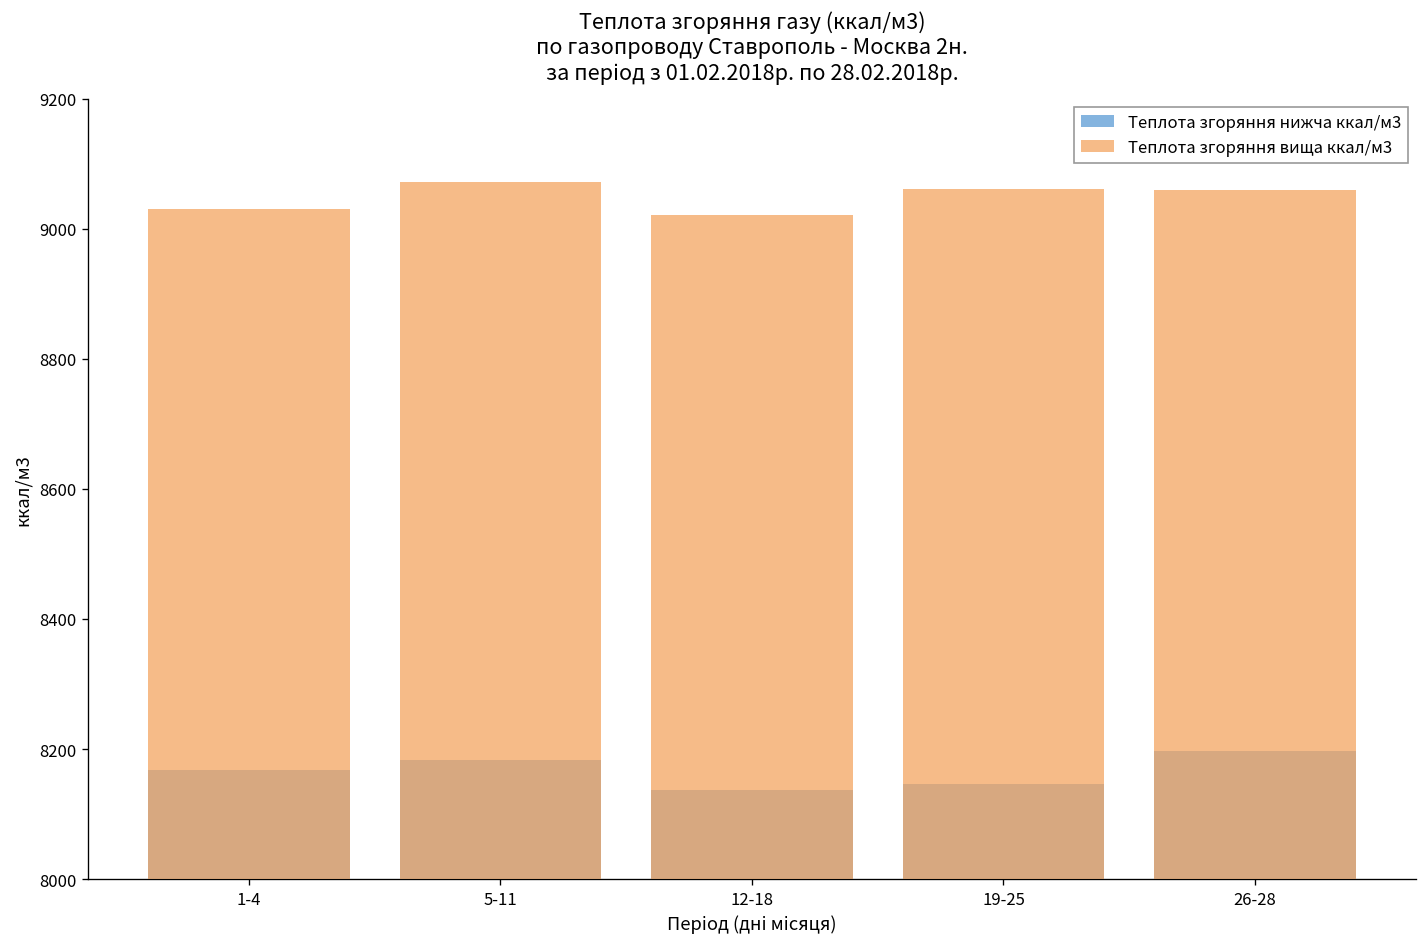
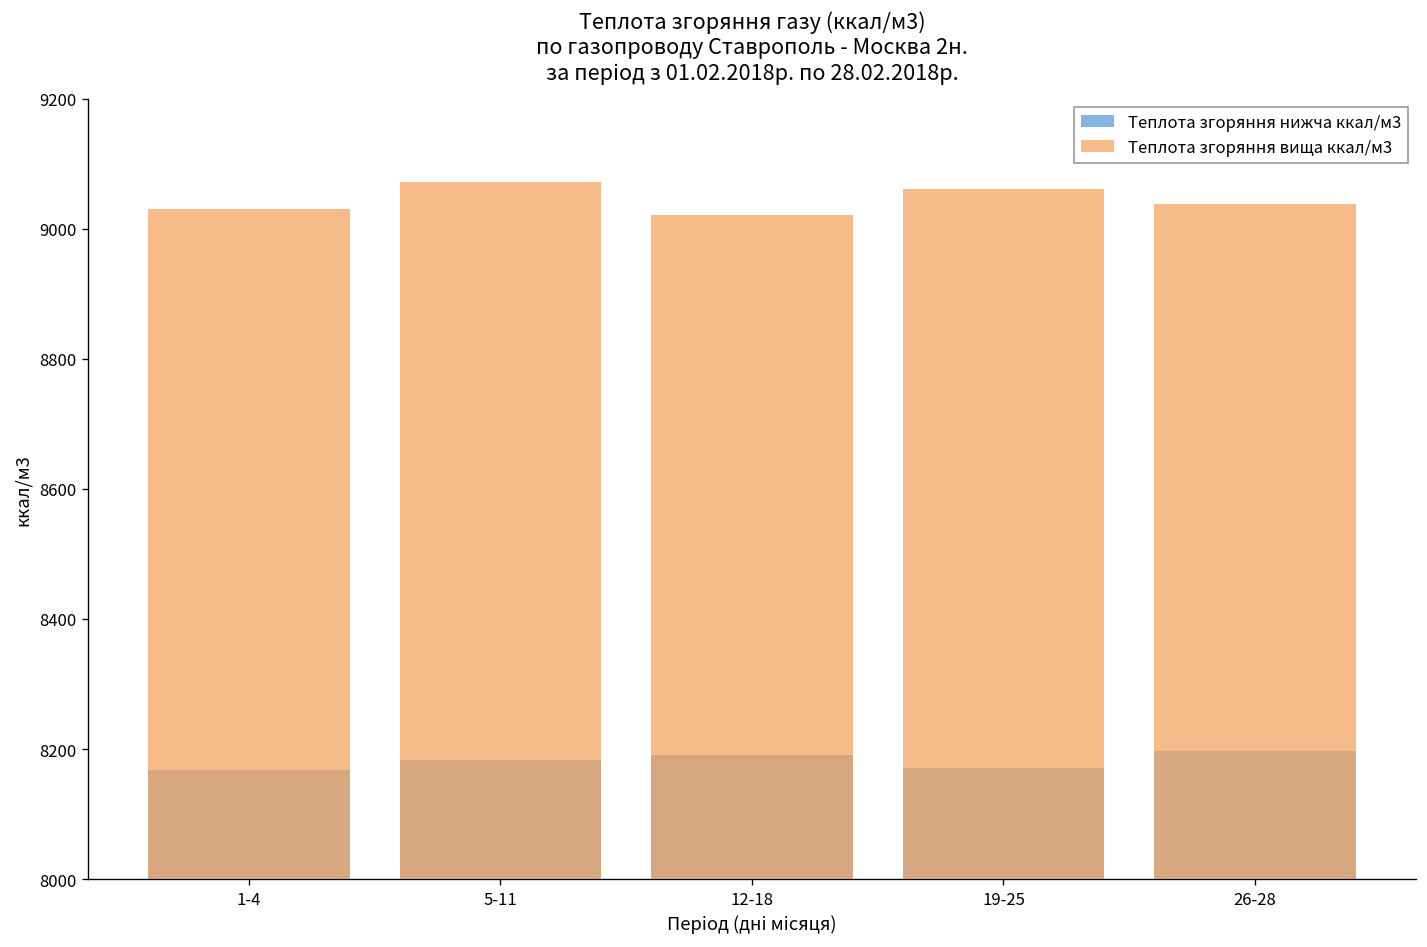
Теплота згоряння нижча ккал/м3, 12-18: 8140 -> 8190
Теплота згоряння нижча ккал/м3, 19-25: 8150 -> 8170
Теплота згоряння вища ккал/м3, 26-28: 9060 -> 9040
